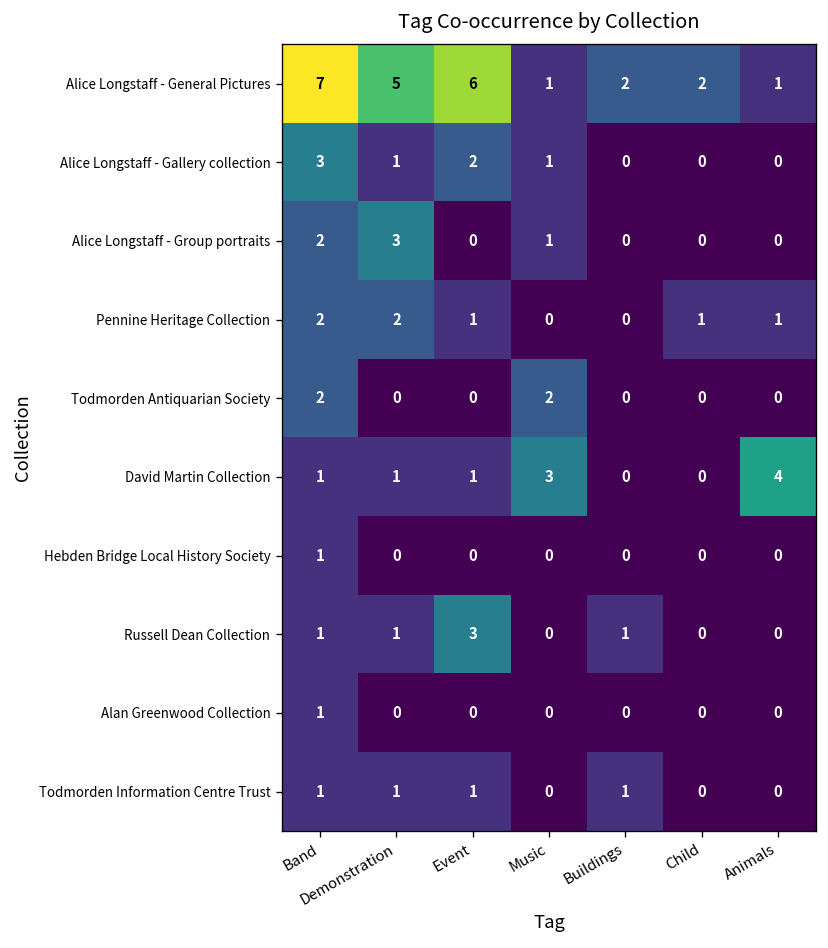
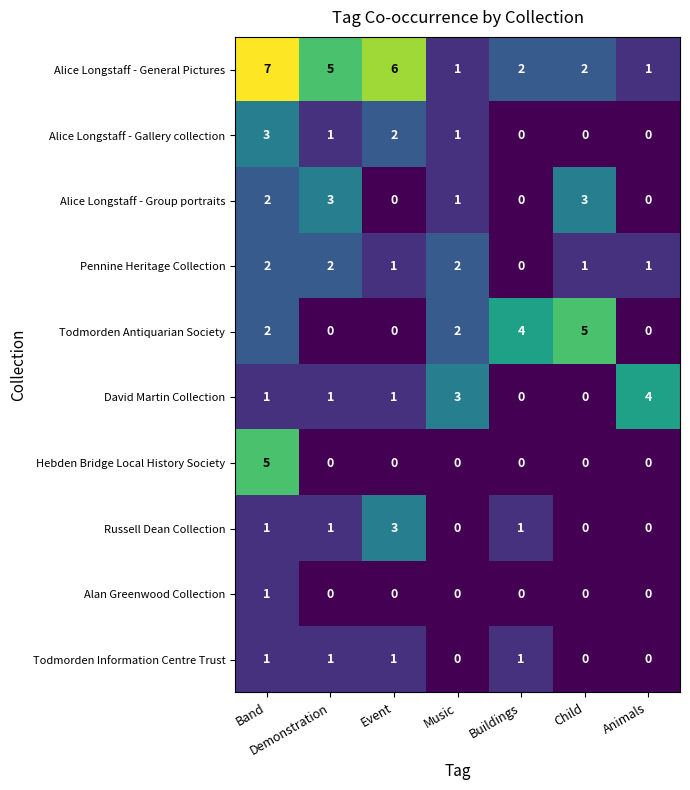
Alice Longstaff - Group portraits, Child: 0 -> 3
Pennine Heritage Collection, Music: 0 -> 2
Todmorden Antiquarian Society, Buildings: 0 -> 4
Todmorden Antiquarian Society, Child: 0 -> 5
Hebden Bridge Local History Society, Band: 1 -> 5
